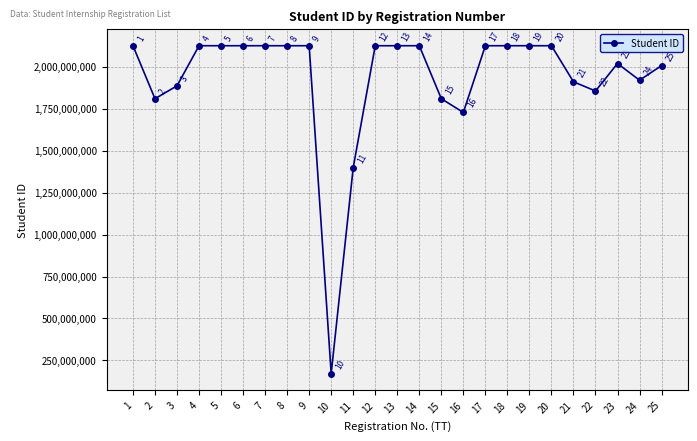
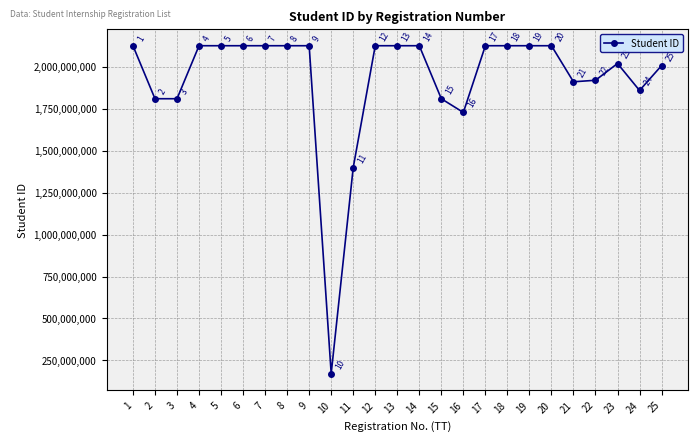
3: 1,890,000,000 -> 1,810,000,000
22: 1,860,000,000 -> 1,920,000,000
24: 1,920,000,000 -> 1,860,000,000
